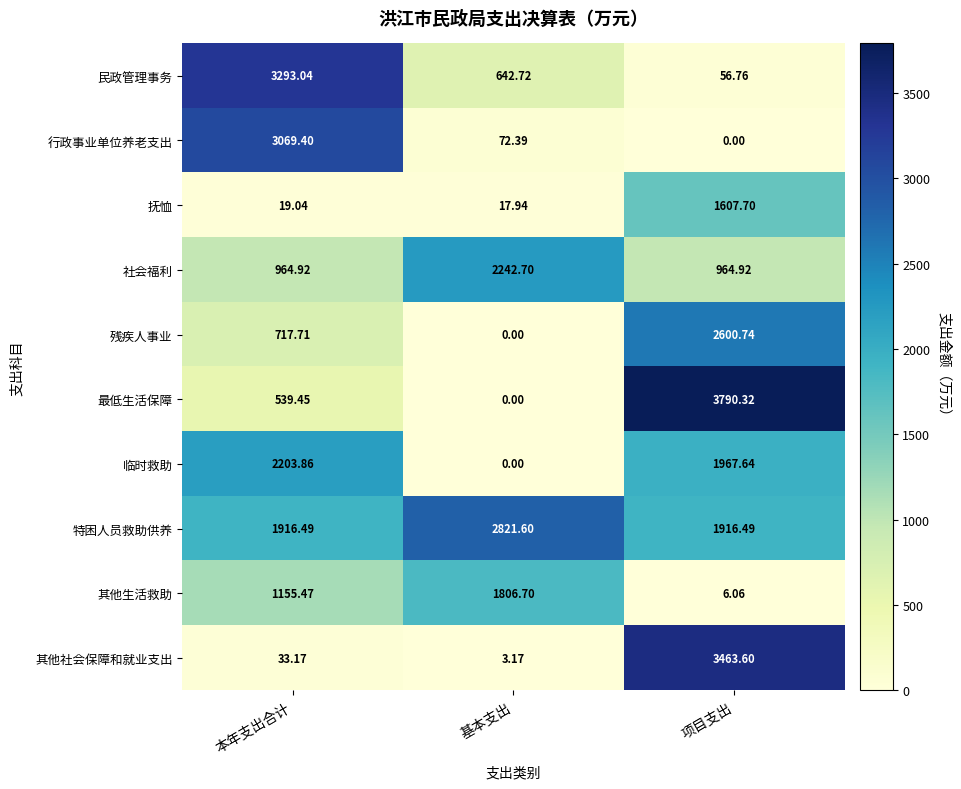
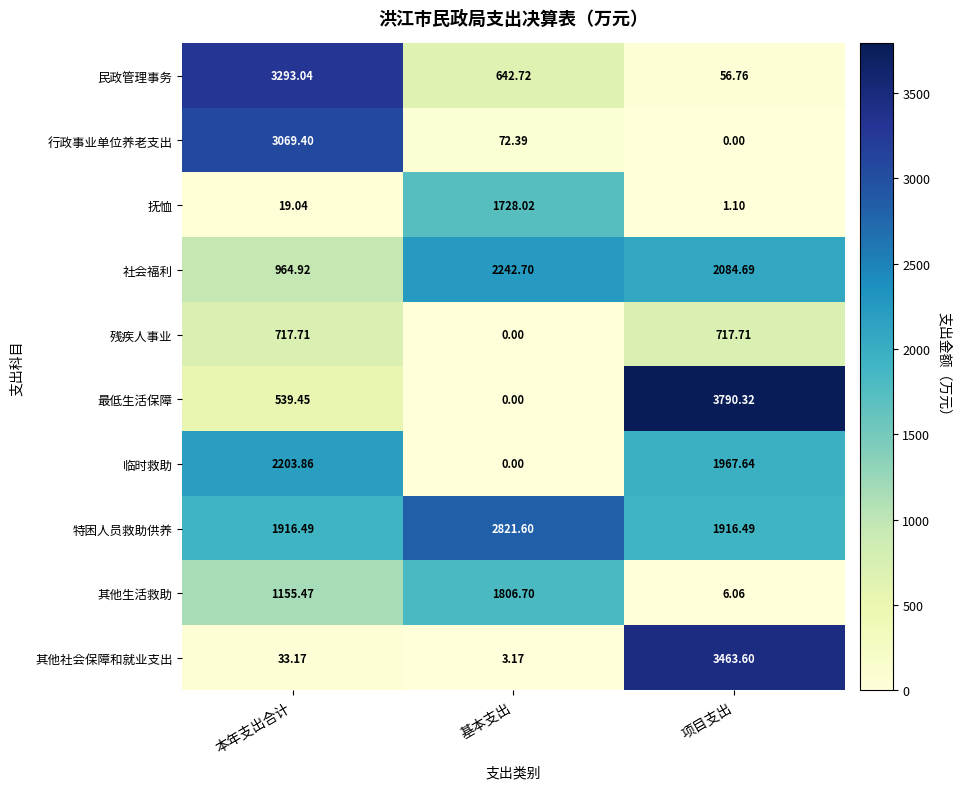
抚恤, 基本支出: 17.94 -> 1728.02
抚恤, 项目支出: 1607.70 -> 1.10
社会福利, 项目支出: 964.92 -> 2084.69
残疾人事业, 项目支出: 2600.74 -> 717.71
